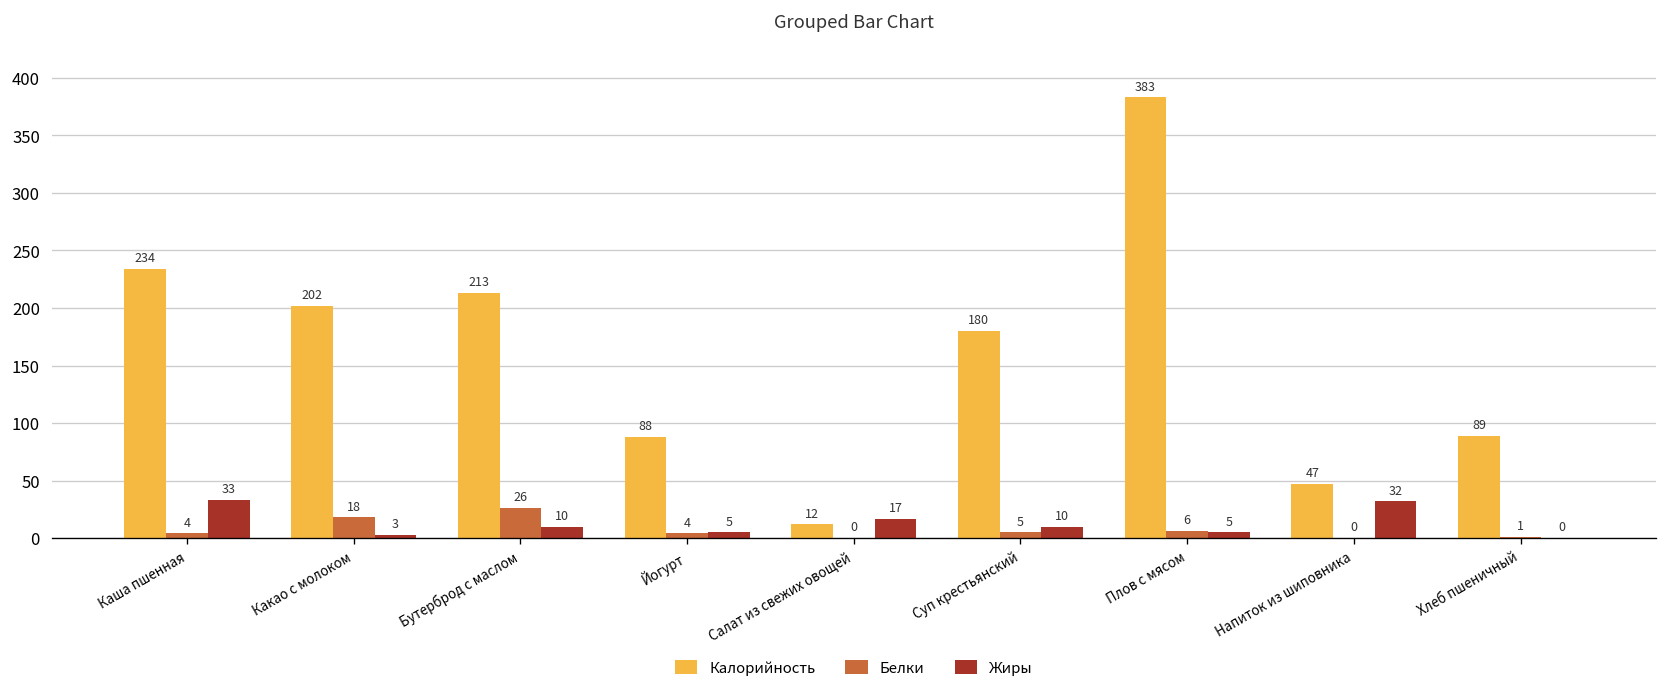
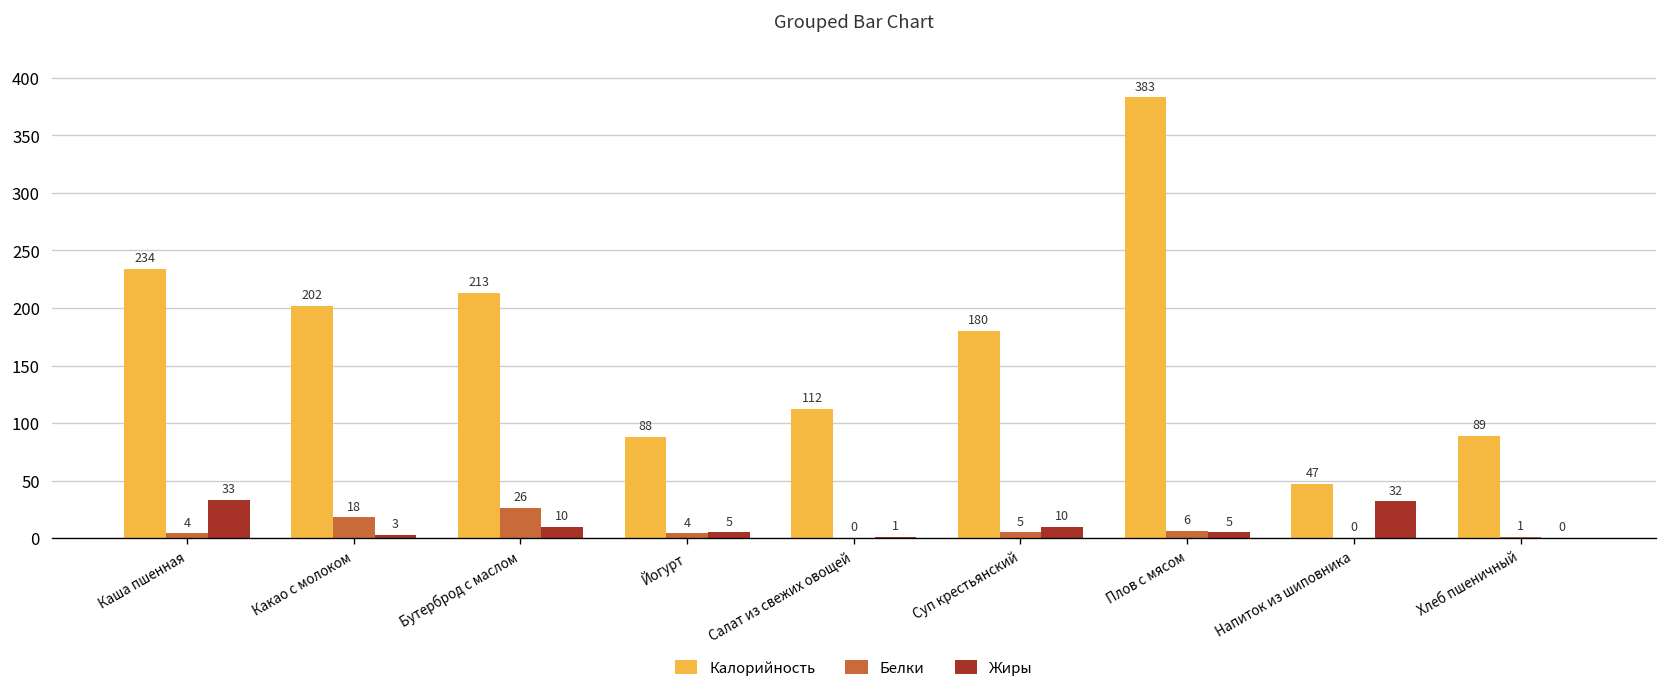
Калорийность, Салат из свежих овощей: 12 -> 112
Жиры, Салат из свежих овощей: 17 -> 1
